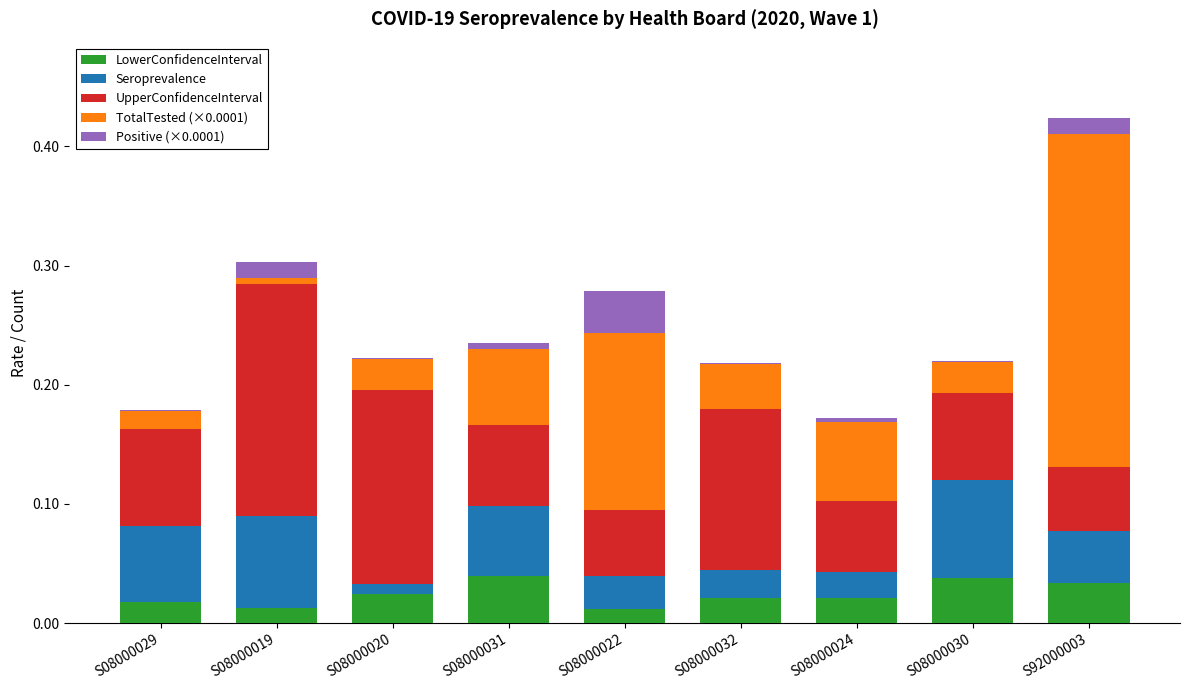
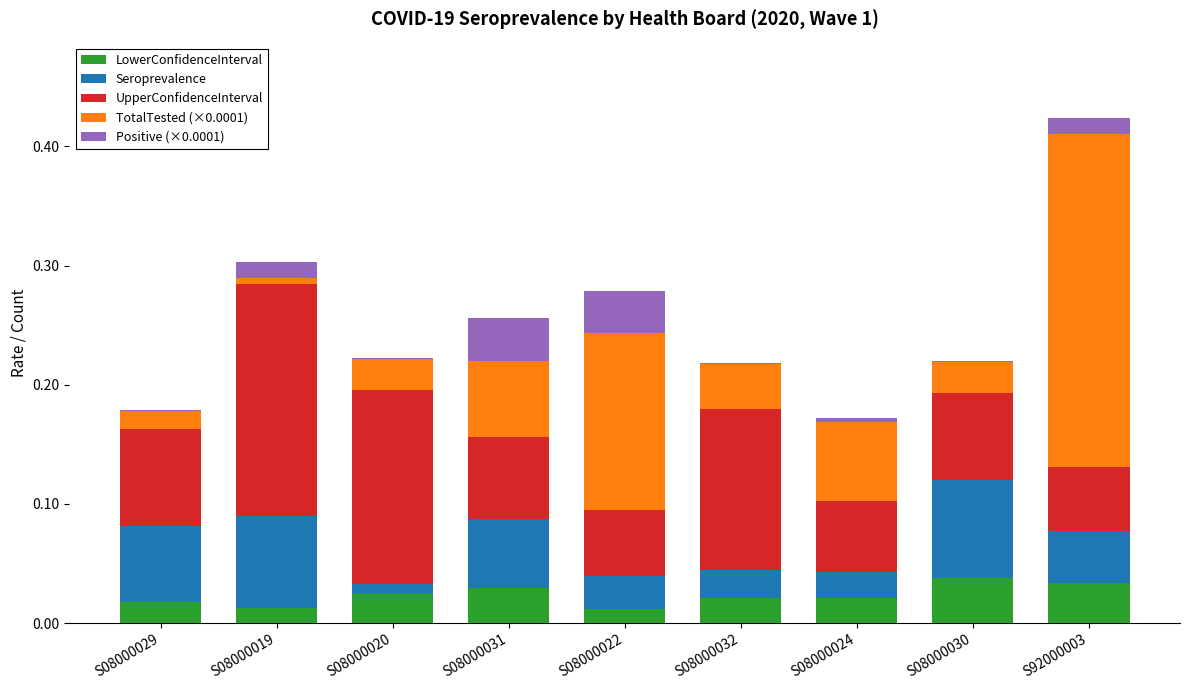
LowerConfidenceInterval, S08000031: 0.040 -> 0.029
Positive (×0.0001), S08000031: 0.005 -> 0.036
